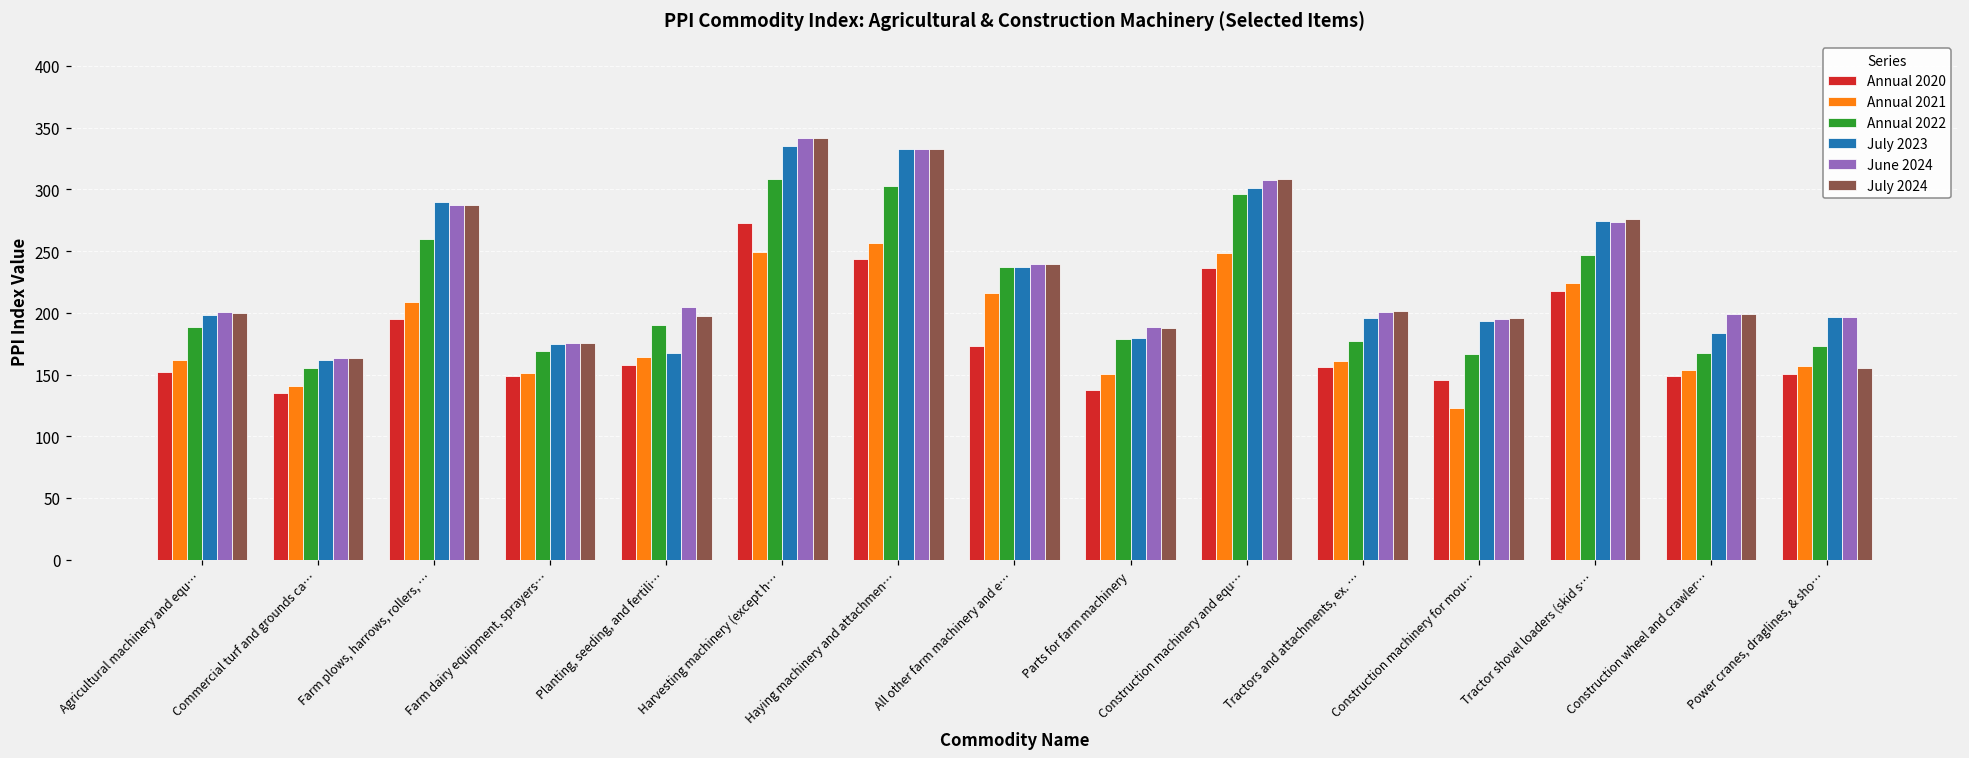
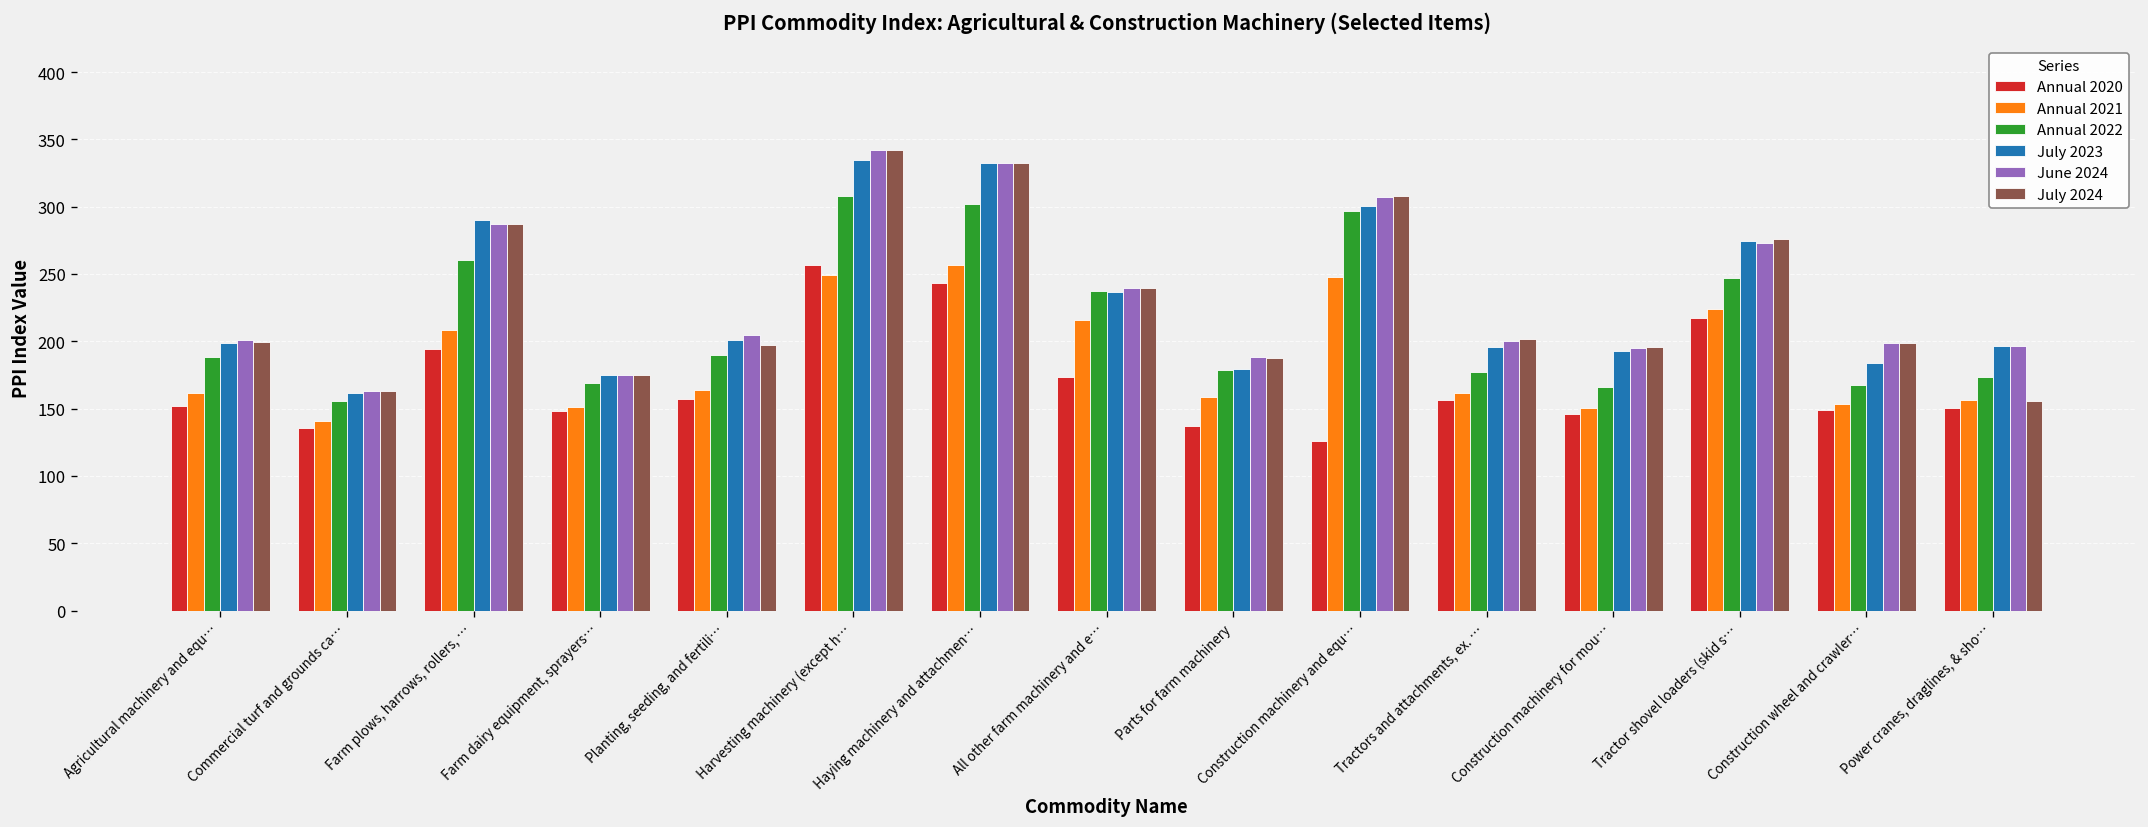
July 2023, Planting, seeding, and fertili…: 168 -> 201
Annual 2020, Harvesting machinery (except h…: 273 -> 257
Annual 2021, Parts for farm machinery: 151 -> 159
Annual 2020, Construction machinery and equ…: 237 -> 126
Annual 2021, Construction machinery for mou…: 123 -> 150
